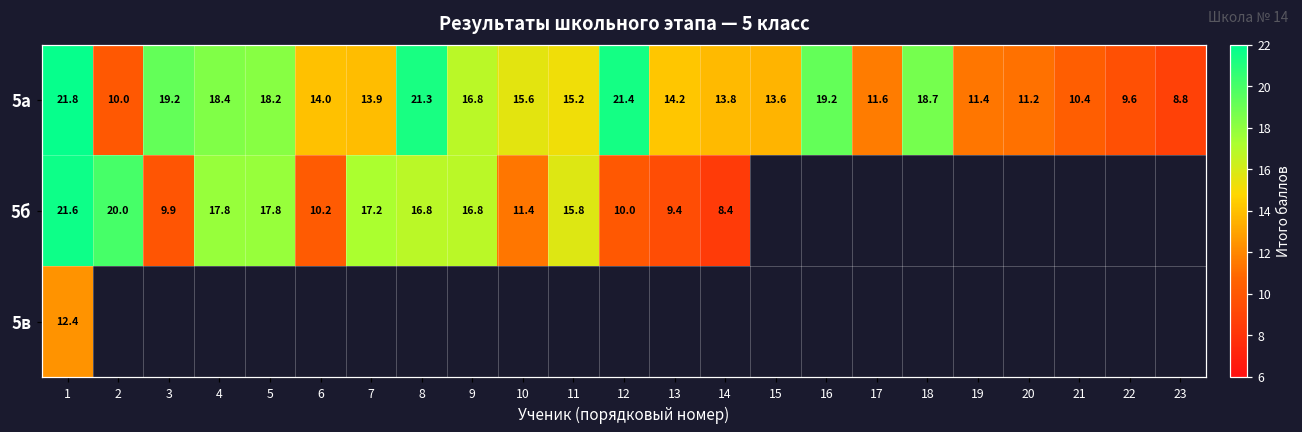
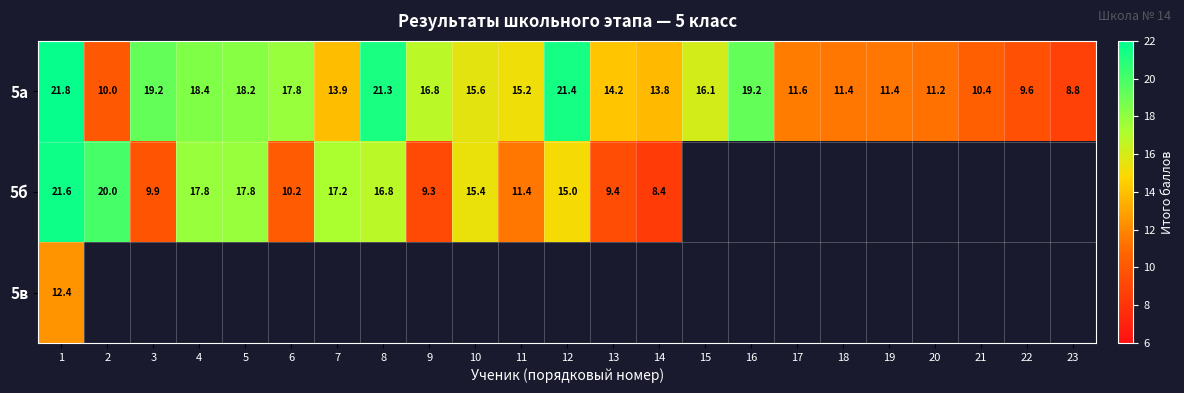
5а, 6: 14.0 -> 17.8
5а, 15: 13.6 -> 16.1
5а, 18: 18.7 -> 11.4
5б, 9: 16.8 -> 9.3
5б, 10: 11.4 -> 15.4
5б, 11: 15.8 -> 11.4
5б, 12: 10.0 -> 15.0
